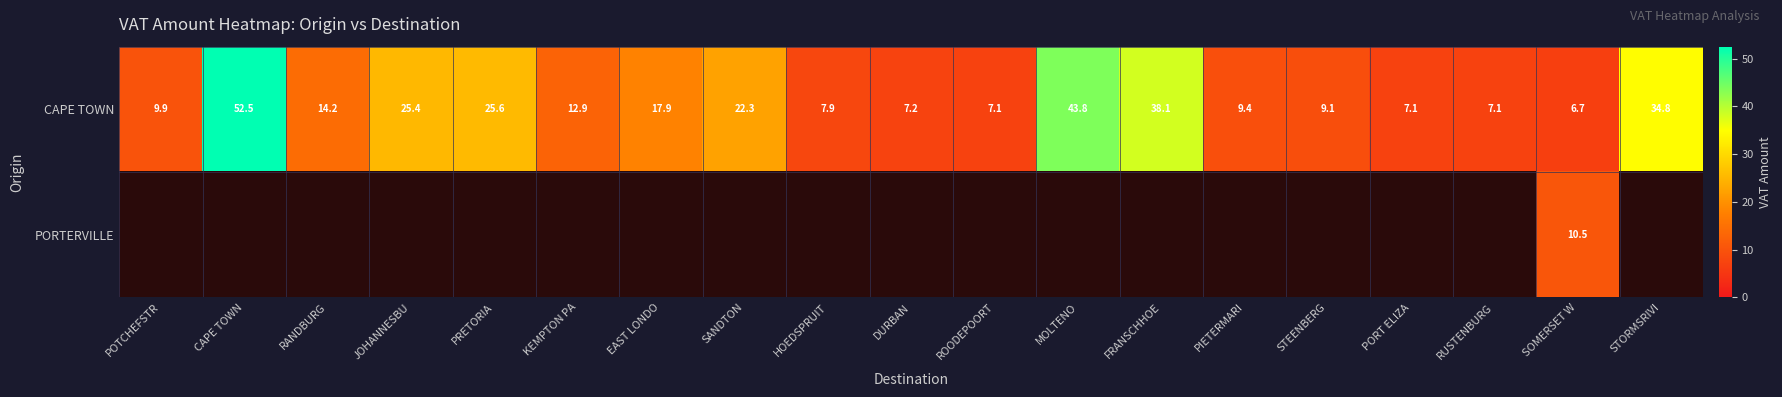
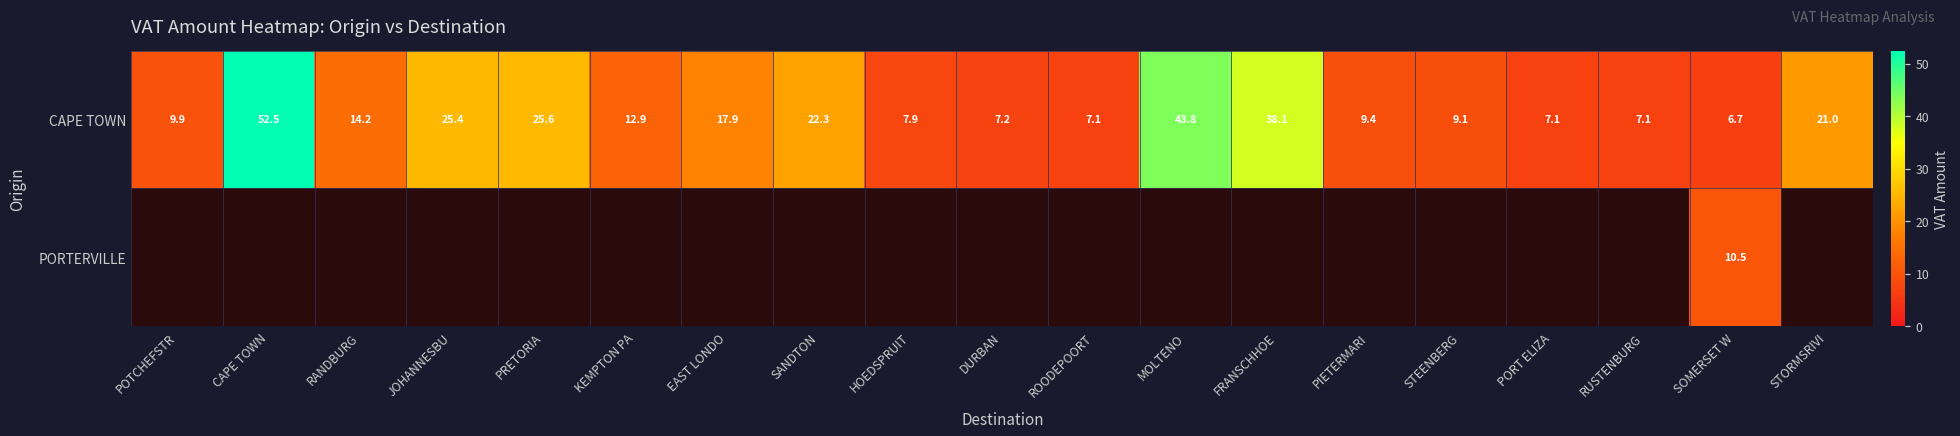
CAPE TOWN, STORMSRIVI: 34.8 -> 21.0
